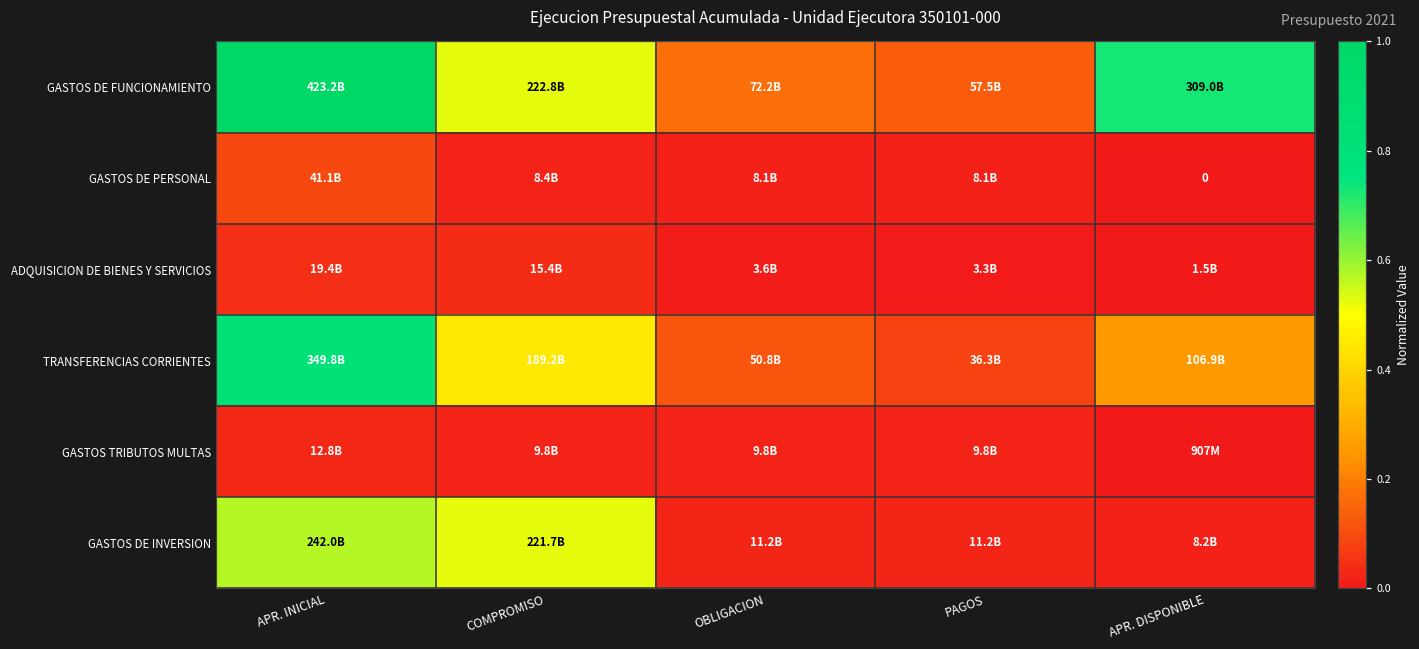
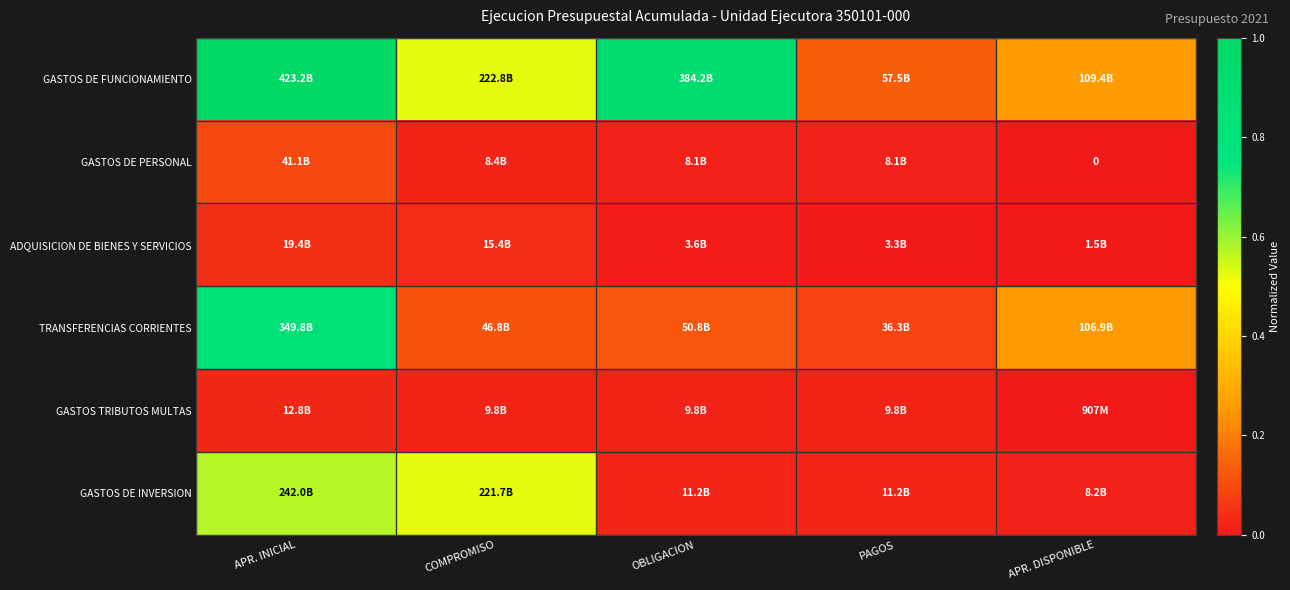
GASTOS DE FUNCIONAMIENTO, OBLIGACION: 72.2B -> 384.2B
GASTOS DE FUNCIONAMIENTO, APR. DISPONIBLE: 309.0B -> 109.4B
TRANSFERENCIAS CORRIENTES, COMPROMISO: 189.2B -> 46.8B
